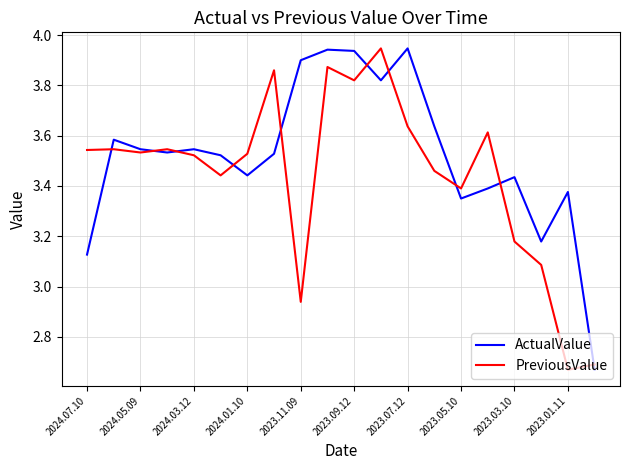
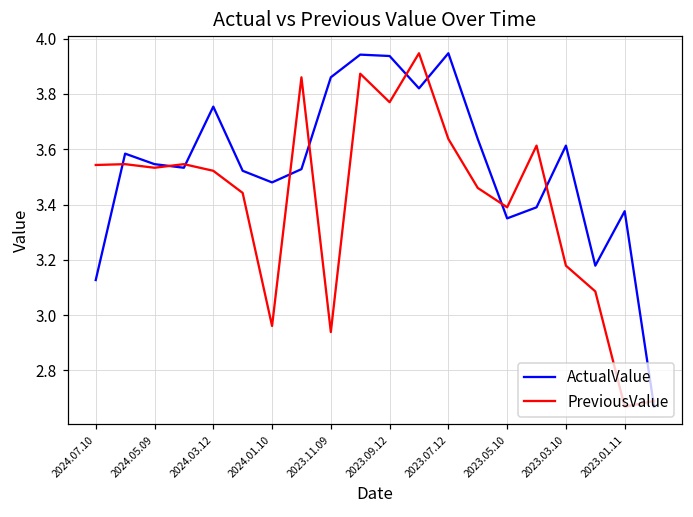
ActualValue, 2024.03.12: 3.55 -> 3.75
ActualValue, 2024.01.10: 3.44 -> 3.48
PreviousValue, 2024.01.10: 3.53 -> 2.96
ActualValue, 2023.11.09: 3.90 -> 3.86
PreviousValue, 2023.09.12: 3.82 -> 3.77
ActualValue, 2023.03.10: 3.44 -> 3.61
